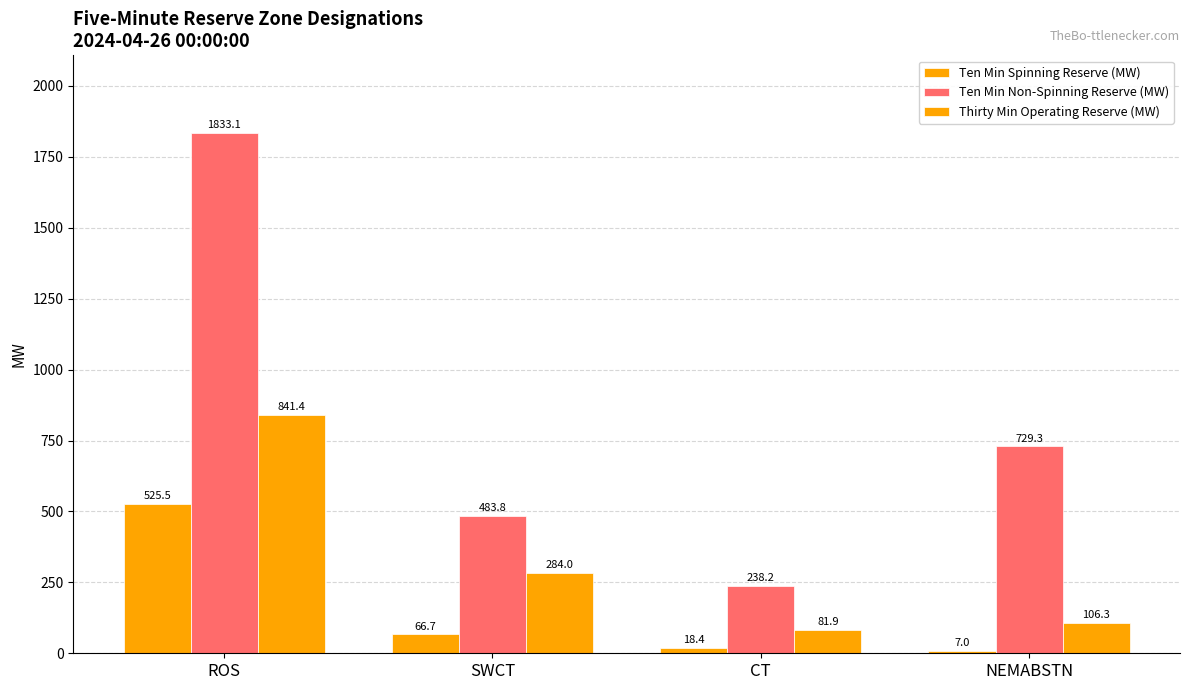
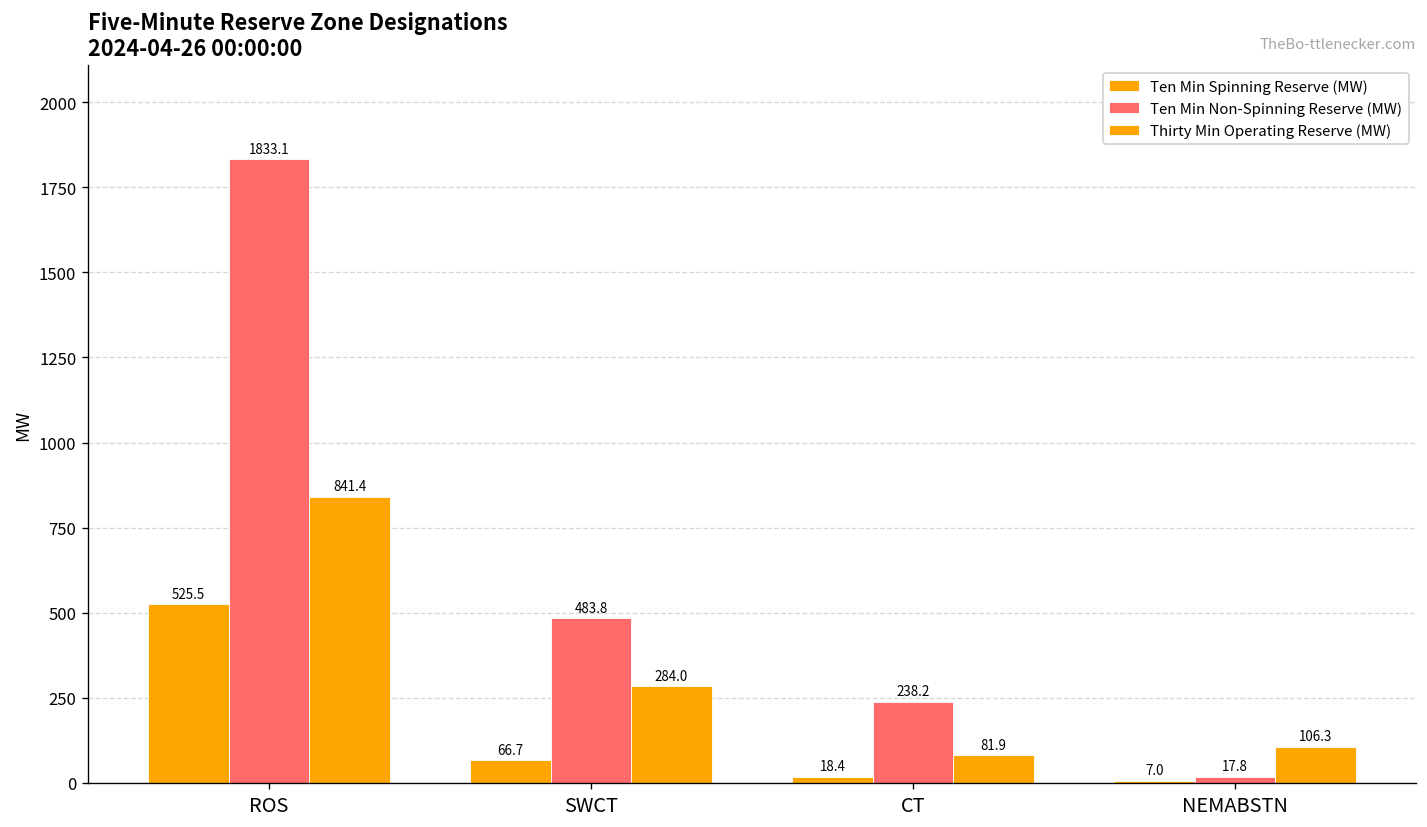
Ten Min Non-Spinning Reserve (MW), NEMABSTN: 729.3 -> 17.8
